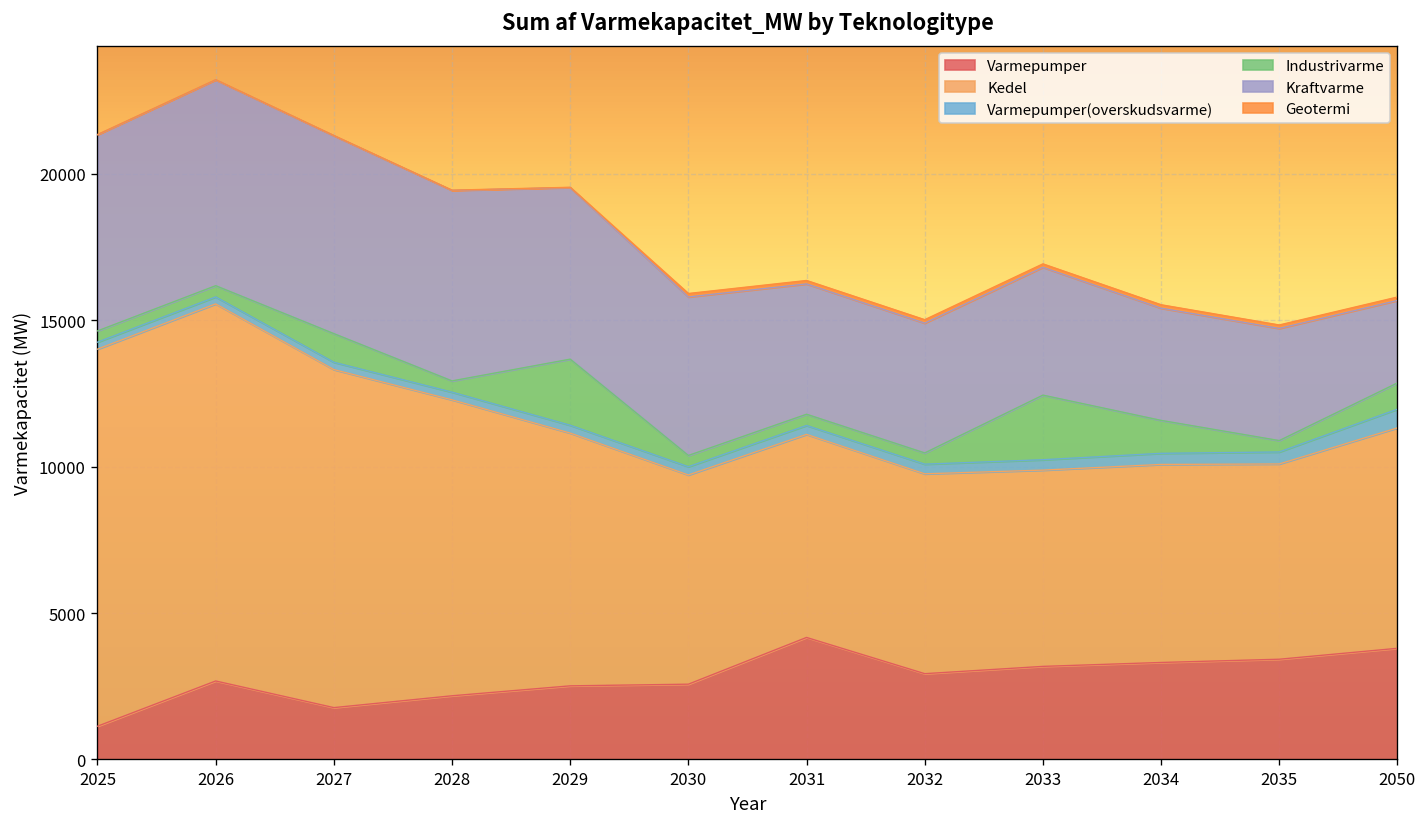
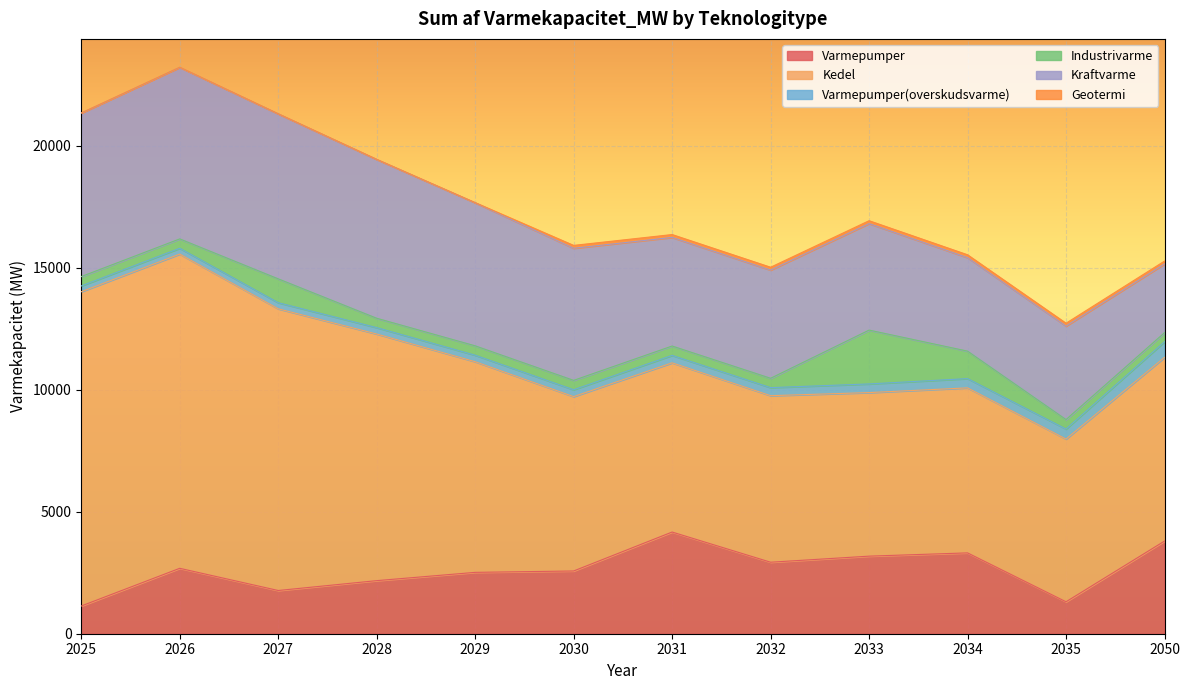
Industrivarme, 2029: 2300 -> 400
Varmepumper, 2035: 3400 -> 1300
Industrivarme, 2050: 900 -> 400
